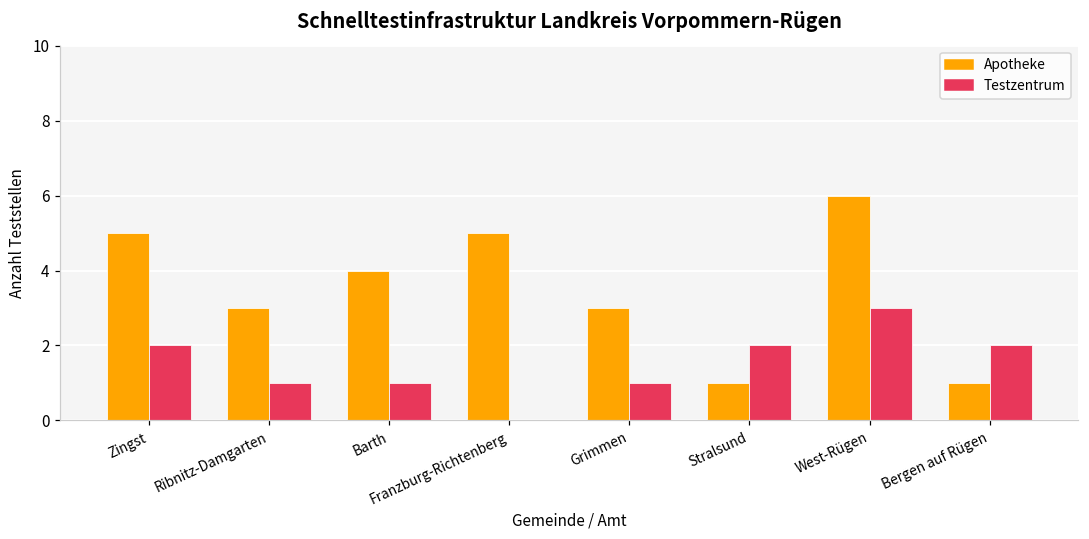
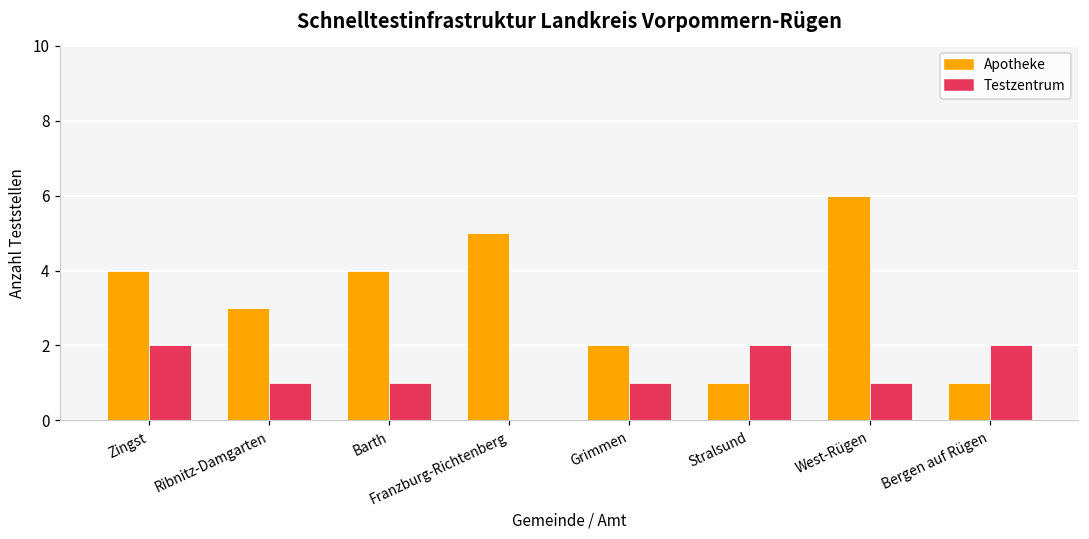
Apotheke, Zingst: 5 -> 4
Apotheke, Grimmen: 3 -> 2
Testzentrum, West-Rügen: 3 -> 1
